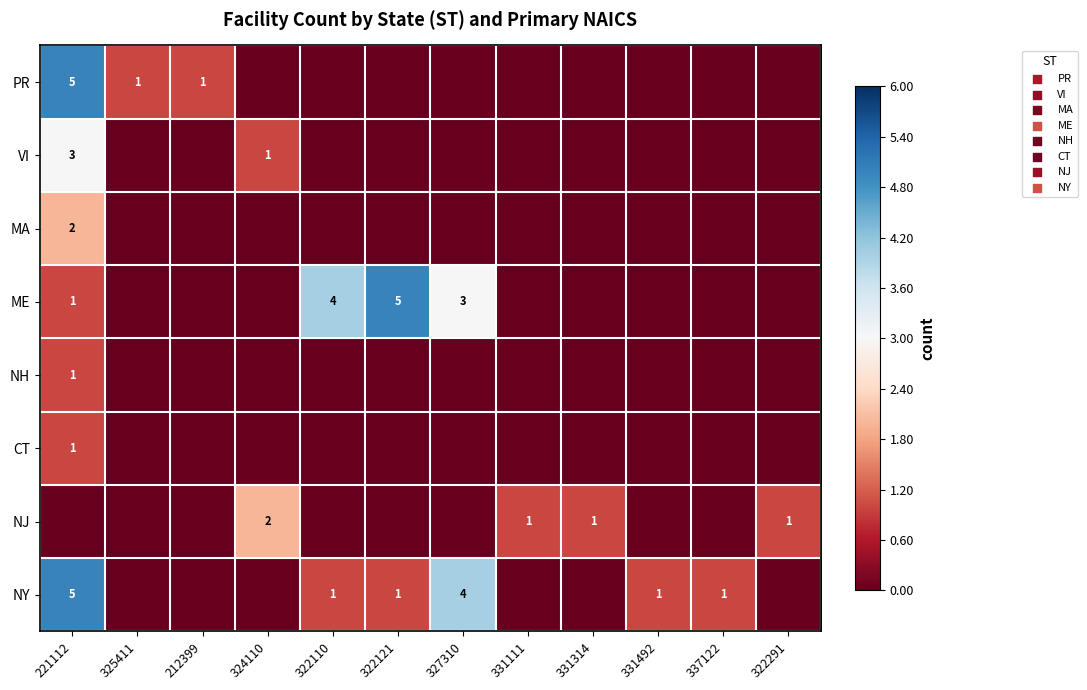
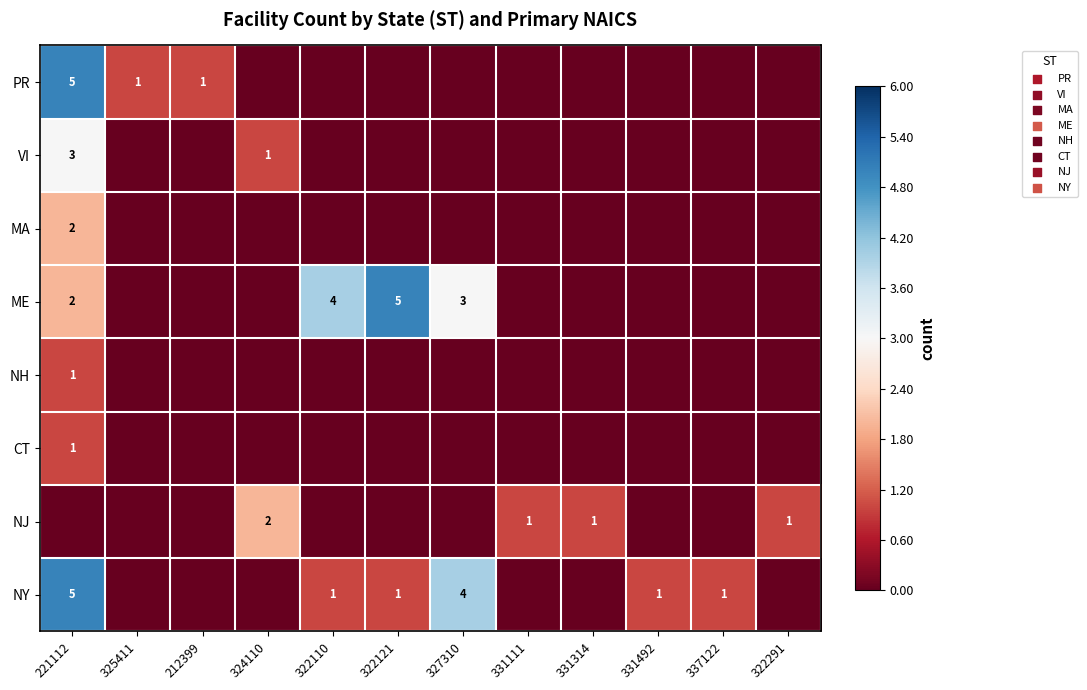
ME, 221112: 1 -> 2
